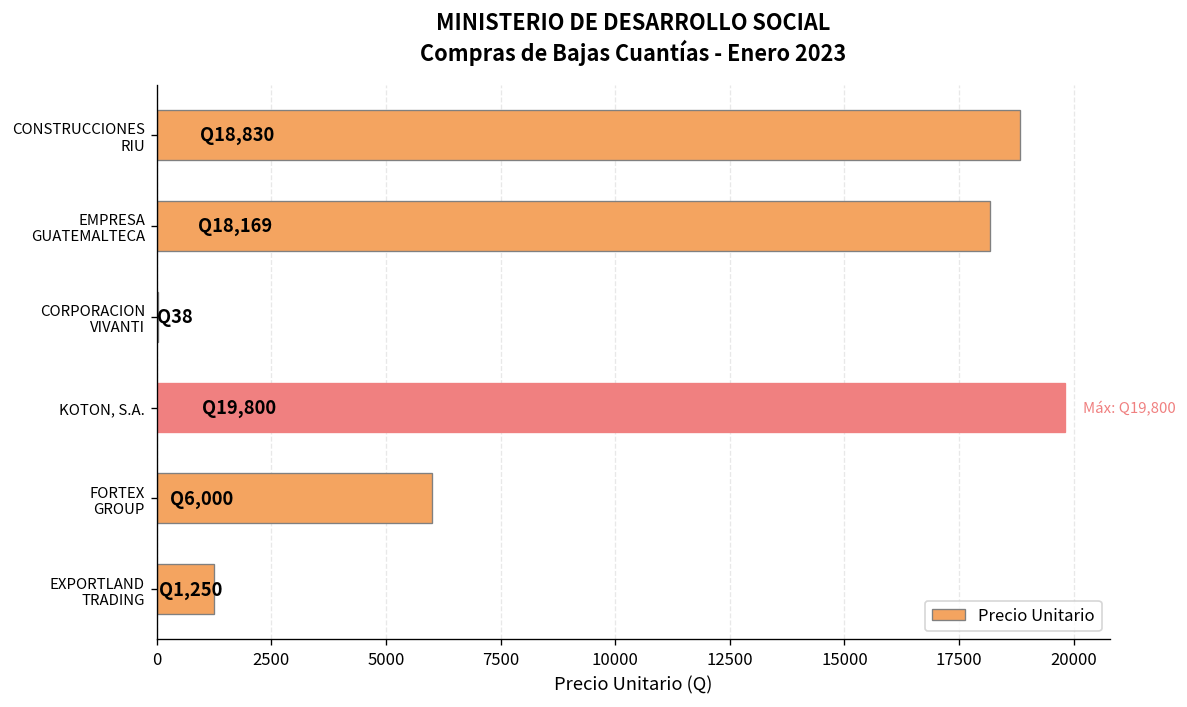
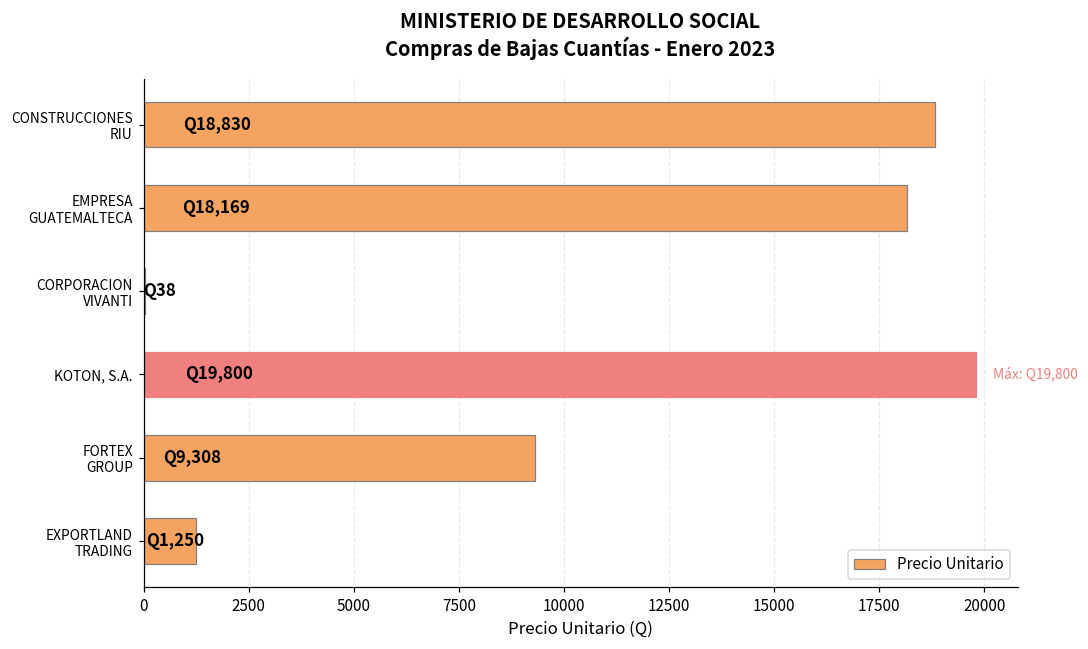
FORTEX GROUP: 6,000 -> 9,308
